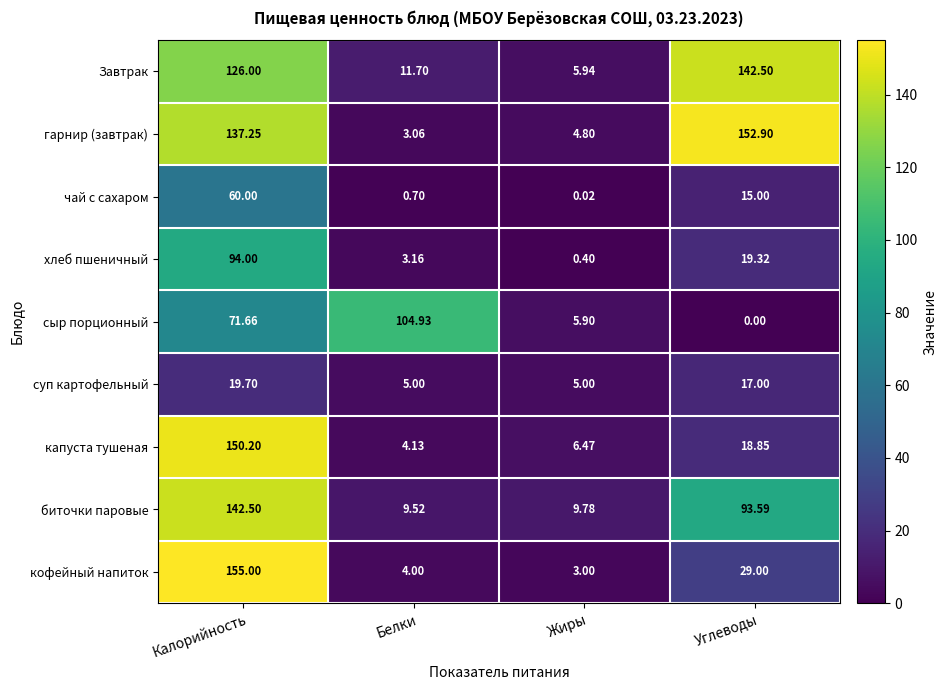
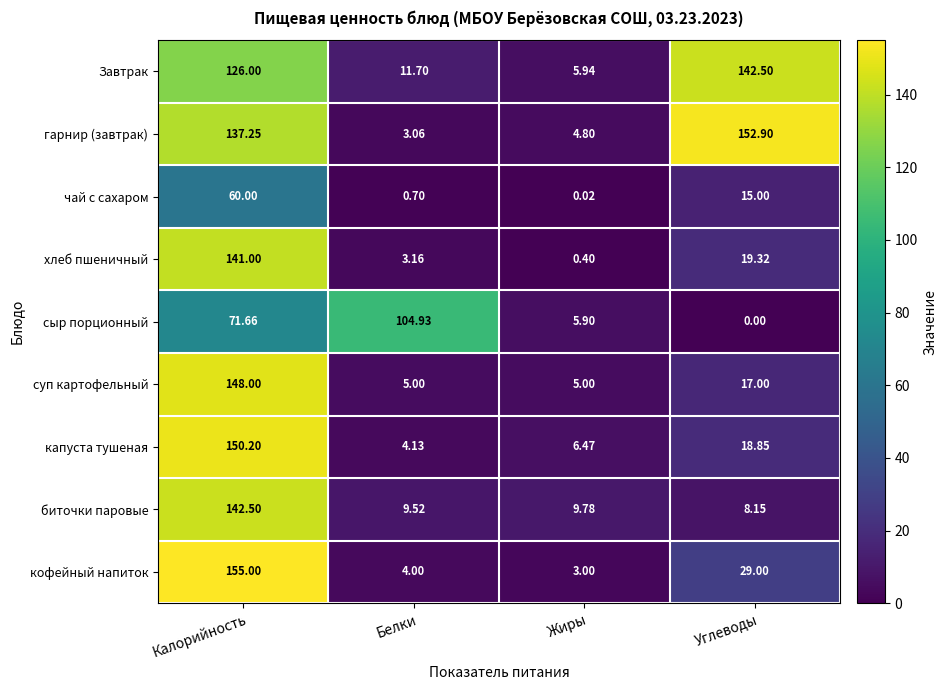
хлеб пшеничный, Калорийность: 94.00 -> 141.00
суп картофельный, Калорийность: 19.70 -> 148.00
биточки паровые, Углеводы: 93.59 -> 8.15
